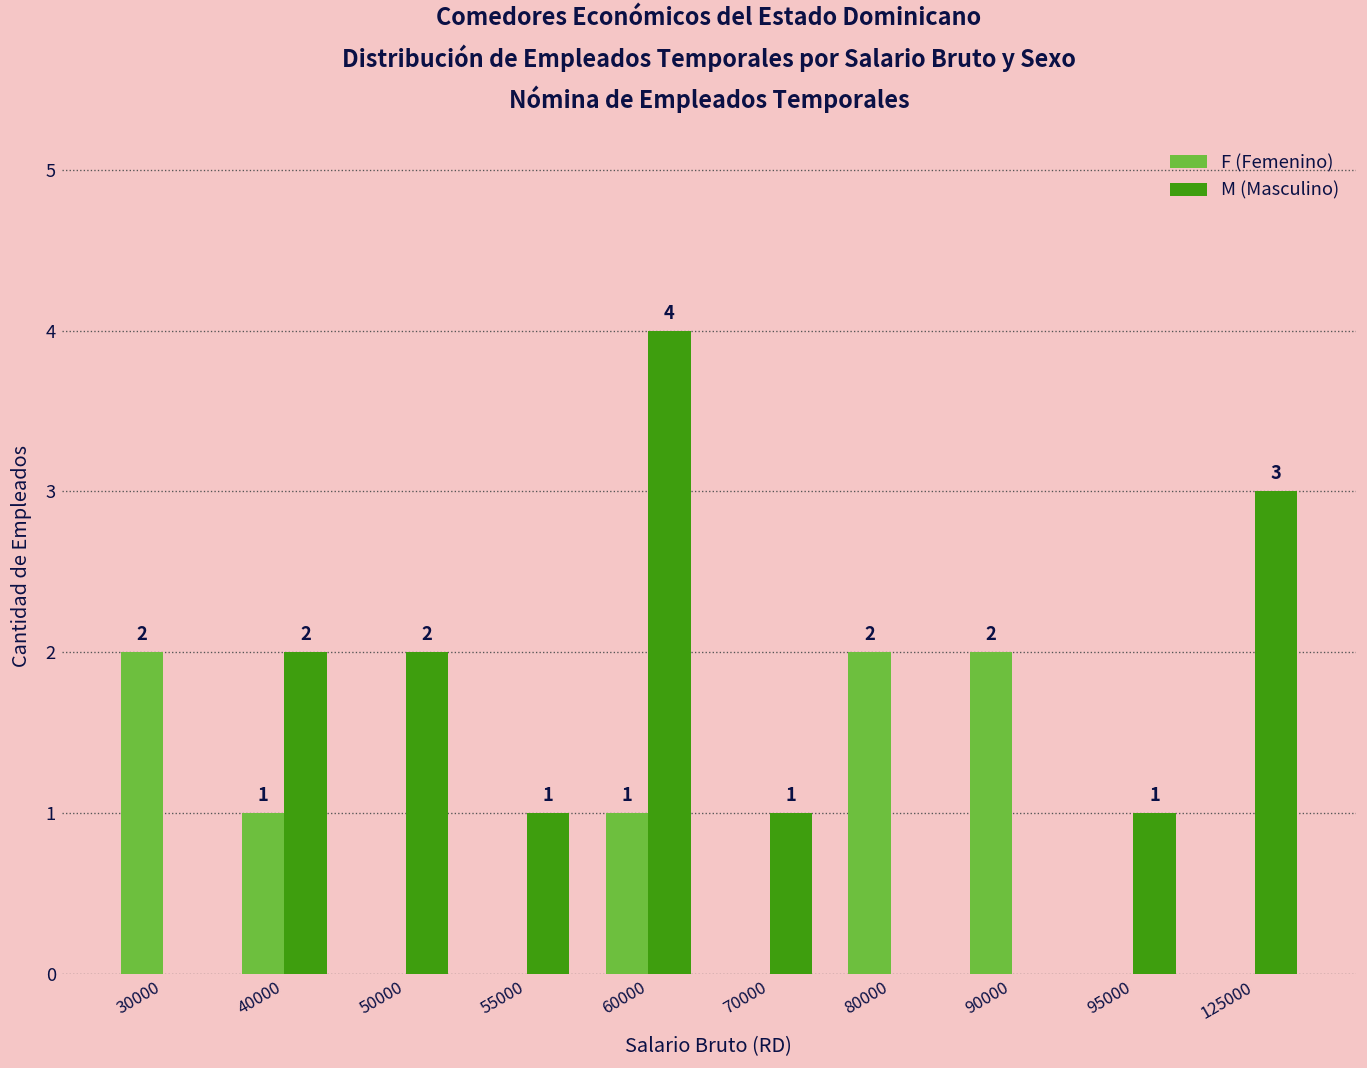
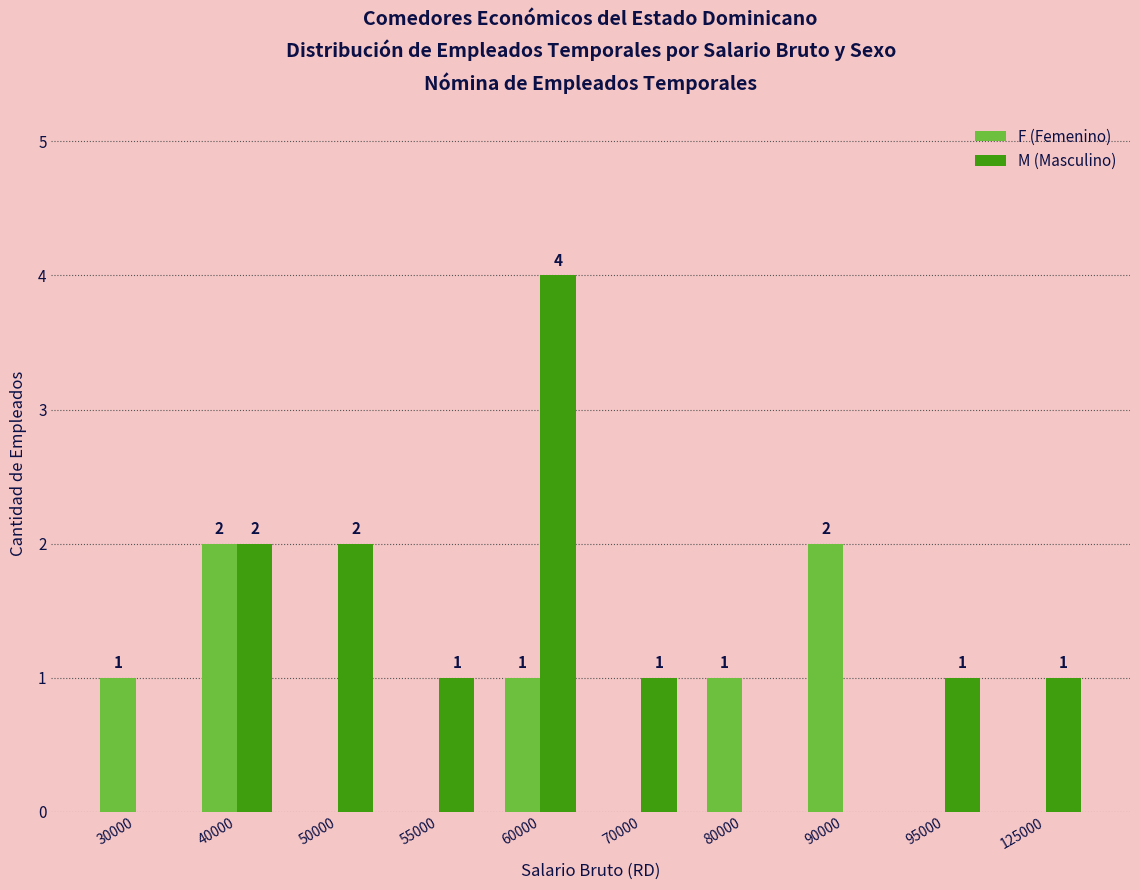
F (Femenino), 30000: 2 -> 1
F (Femenino), 40000: 1 -> 2
F (Femenino), 80000: 2 -> 1
M (Masculino), 125000: 3 -> 1
